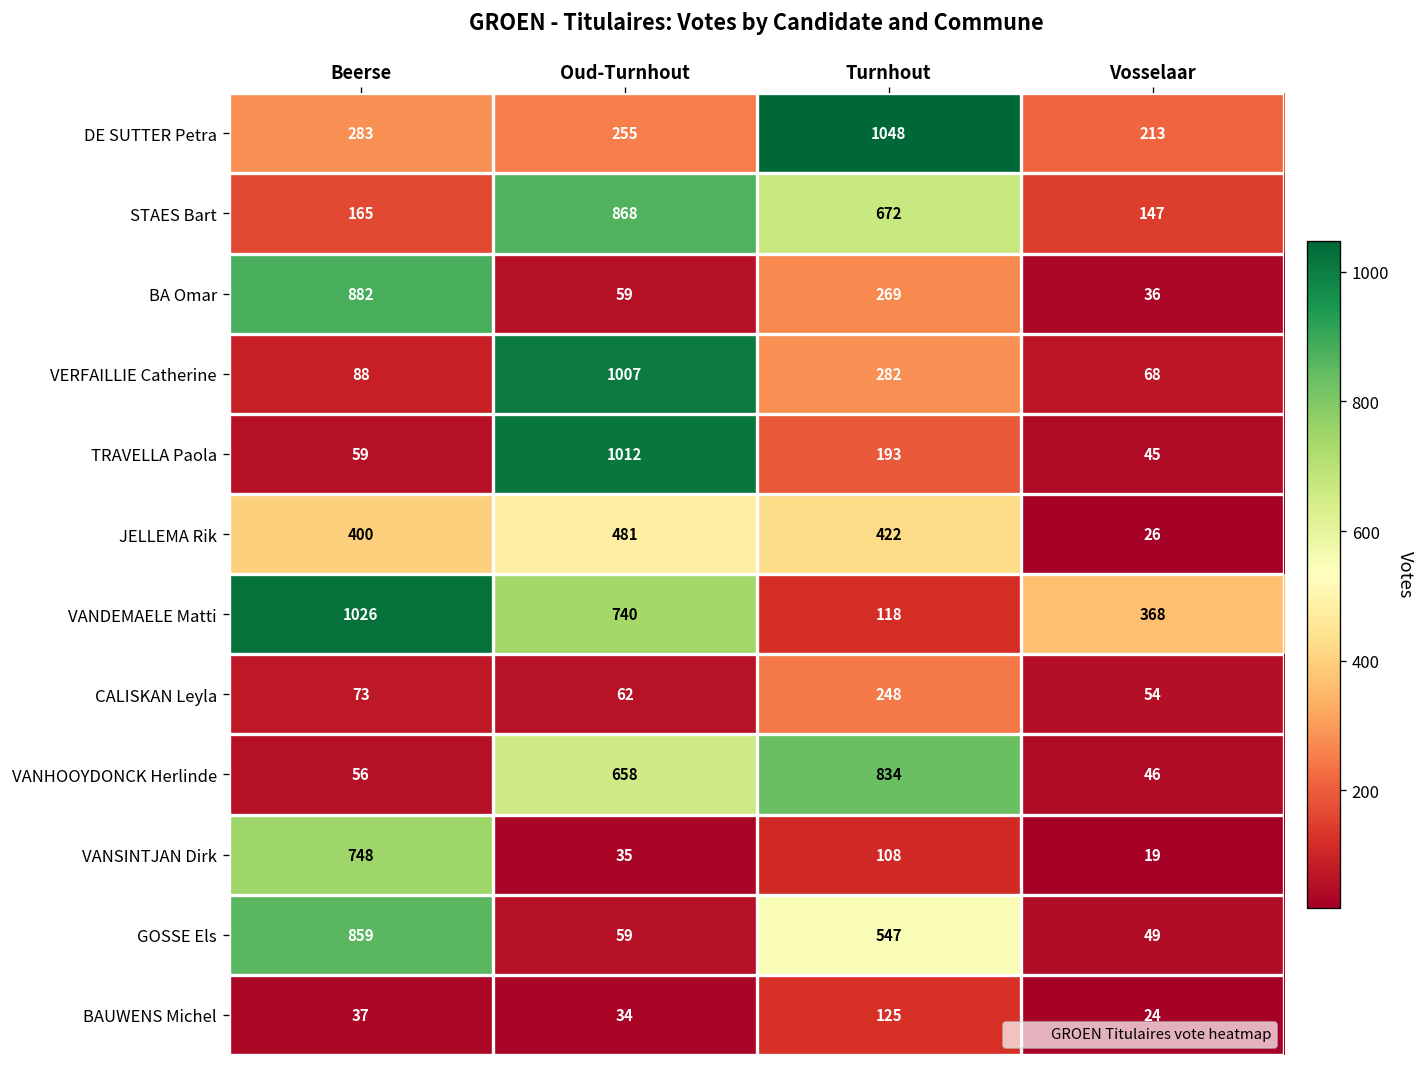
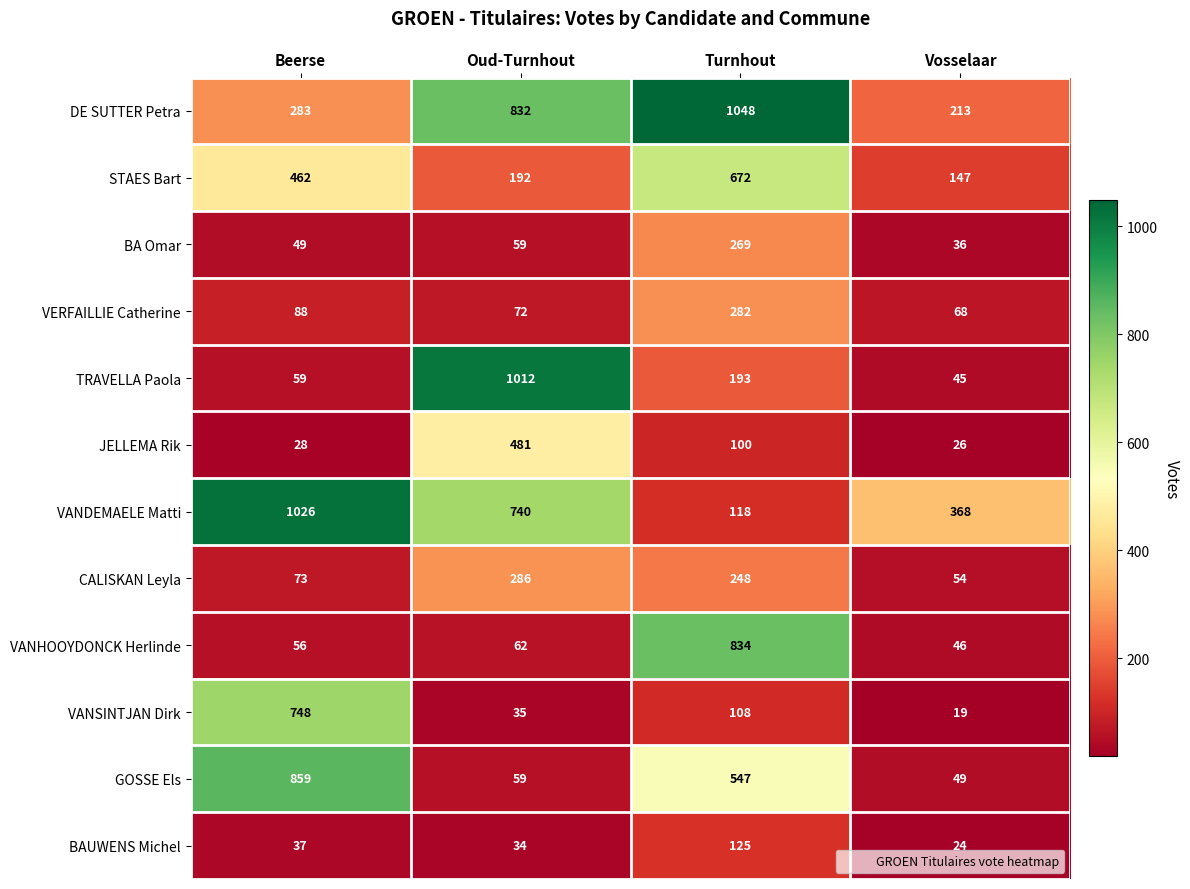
DE SUTTER Petra, Oud-Turnhout: 255 -> 832
STAES Bart, Beerse: 165 -> 462
STAES Bart, Oud-Turnhout: 868 -> 192
BA Omar, Beerse: 882 -> 49
VERFAILLIE Catherine, Oud-Turnhout: 1007 -> 72
JELLEMA Rik, Beerse: 400 -> 28
JELLEMA Rik, Turnhout: 422 -> 100
CALISKAN Leyla, Oud-Turnhout: 62 -> 286
VANHOOYDONCK Herlinde, Oud-Turnhout: 658 -> 62
